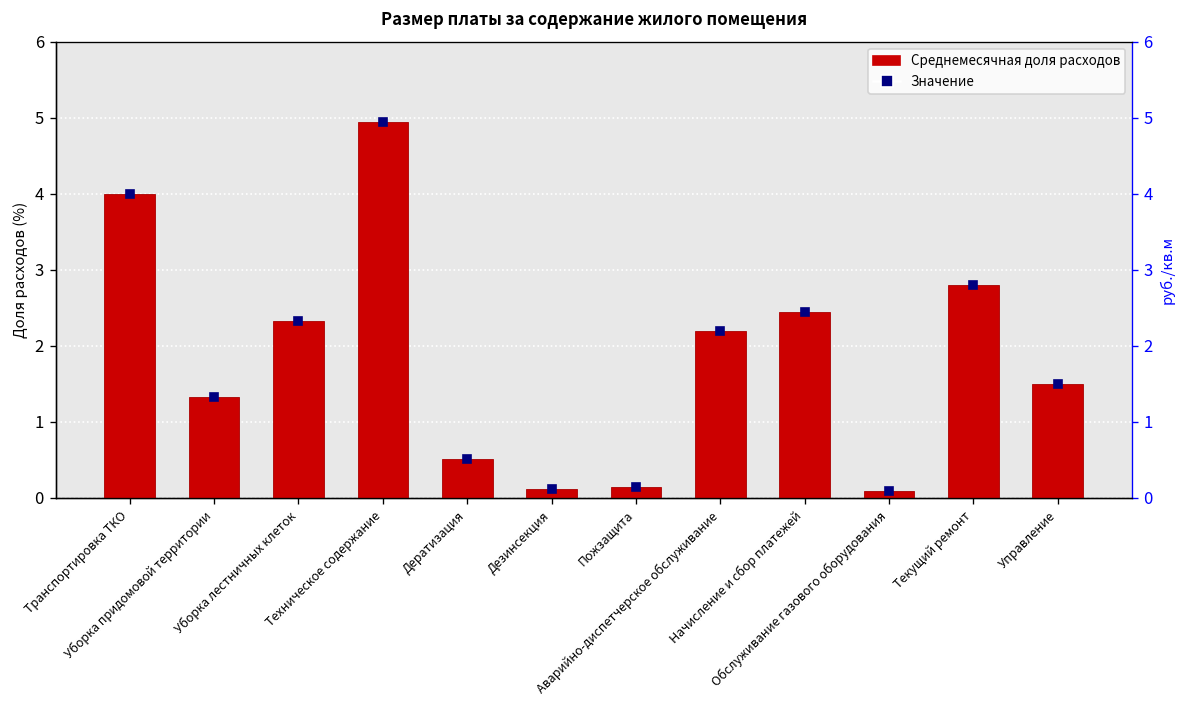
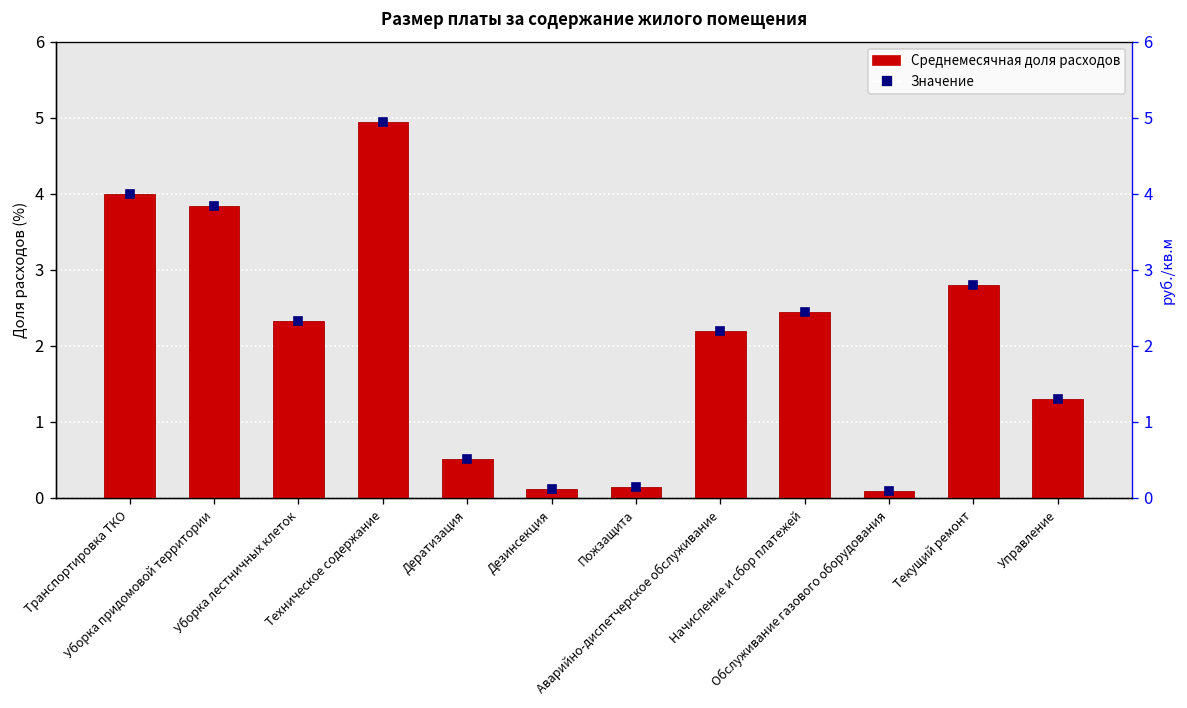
Среднемесячная доля расходов, Уборка придомовой территории: 1.3 -> 3.8
Среднемесячная доля расходов, Управление: 1.5 -> 1.3
